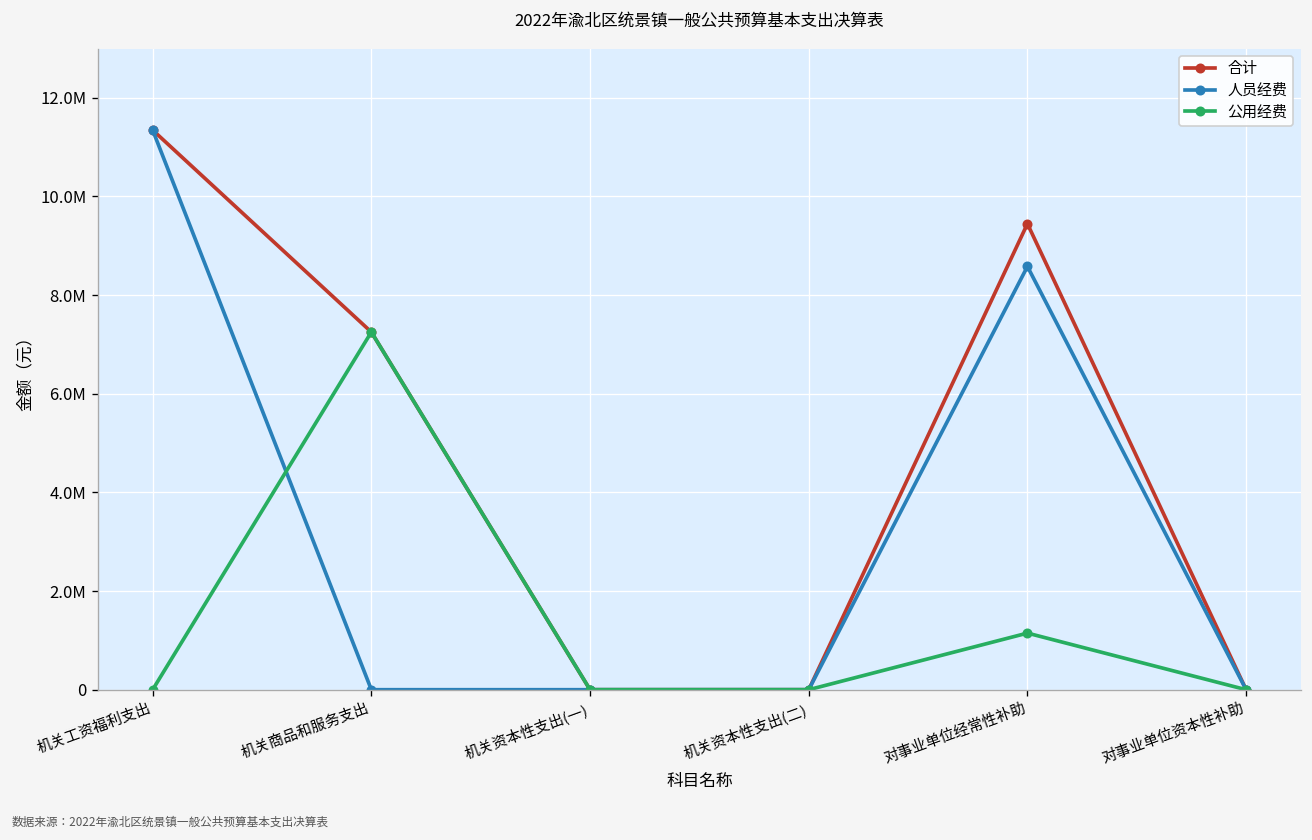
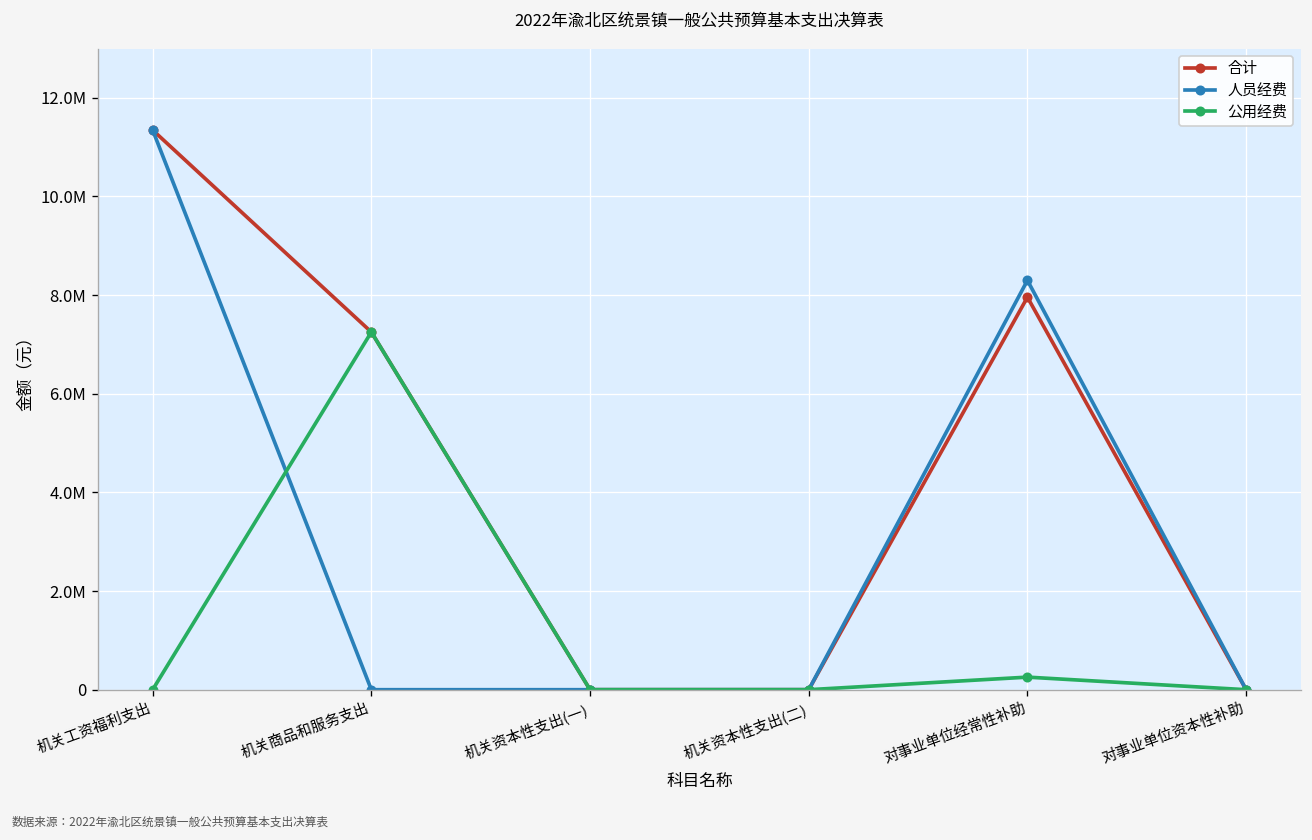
合计, 对事业单位经常性补助: 9400000 -> 8000000
人员经费, 对事业单位经常性补助: 8600000 -> 8300000
公用经费, 对事业单位经常性补助: 1100000 -> 300000
